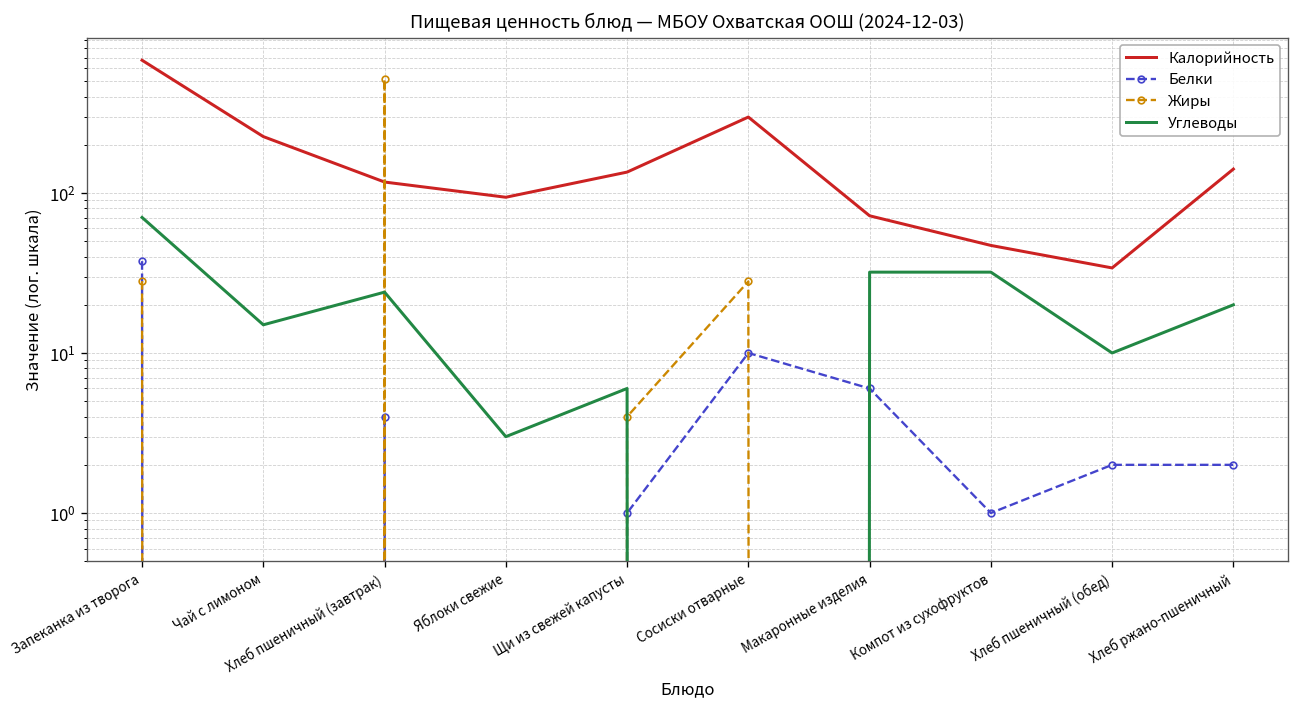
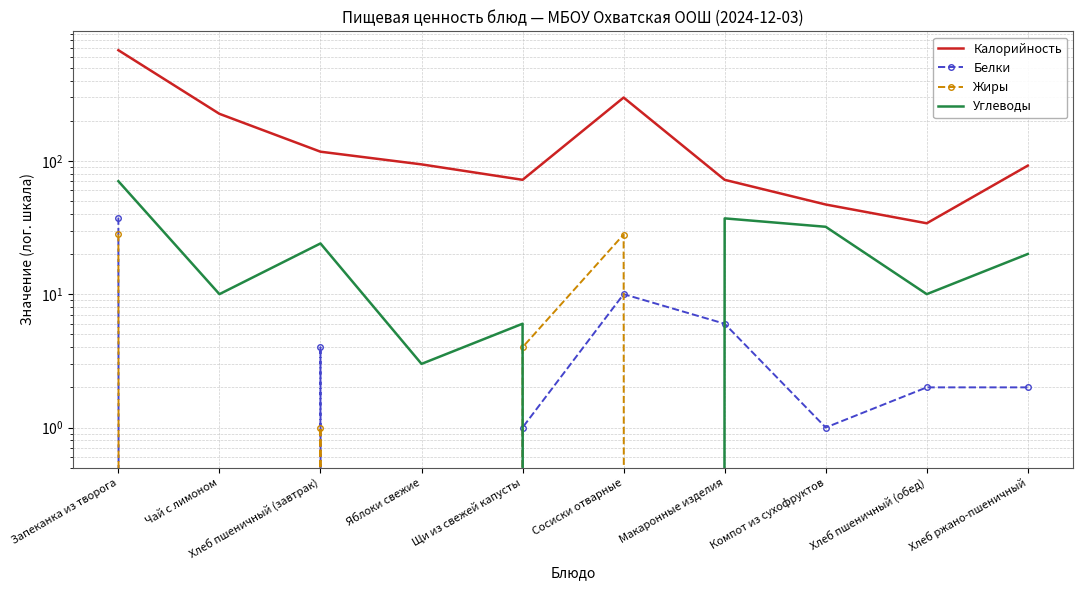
Углеводы, Чай с лимоном: 15 -> 10
Жиры, Хлеб пшеничный (завтрак): 510 -> 1
Калорийность, Щи из свежей капусты: 140 -> 70
Углеводы, Макаронные изделия: 32 -> 37
Калорийность, Хлеб ржано-пшеничный: 140 -> 90
